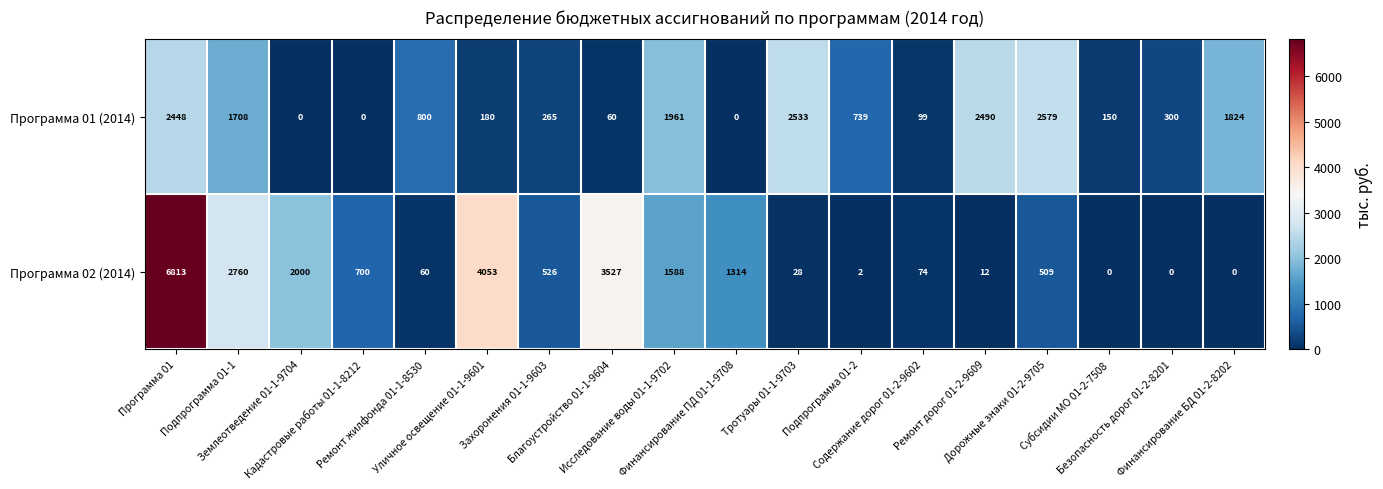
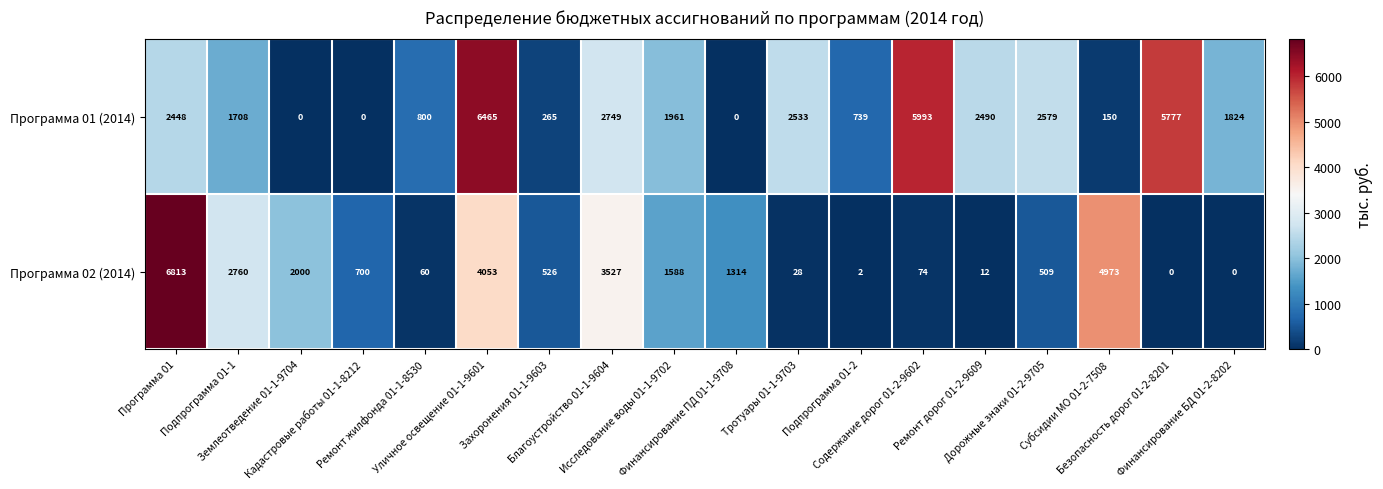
Программа 01 (2014), Уличное освещение 01-1-9601: 180 -> 6465
Программа 01 (2014), Благоустройство 01-1-9604: 60 -> 2749
Программа 01 (2014), Содержание дорог 01-2-9602: 99 -> 5993
Программа 01 (2014), Безопасность дорог 01-2-8201: 300 -> 5777
Программа 02 (2014), Субсидии МО 01-2-7508: 0 -> 4973
